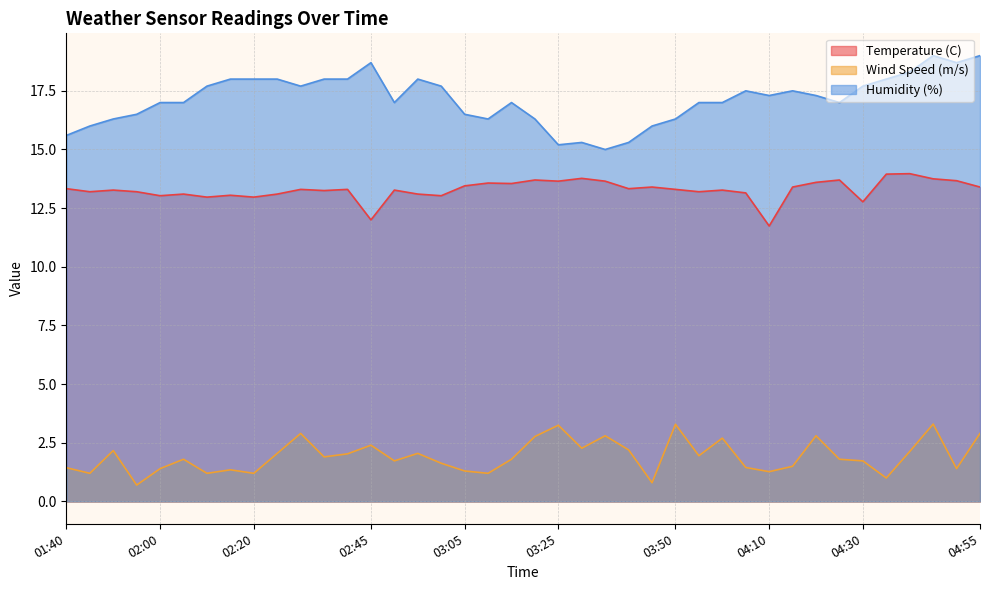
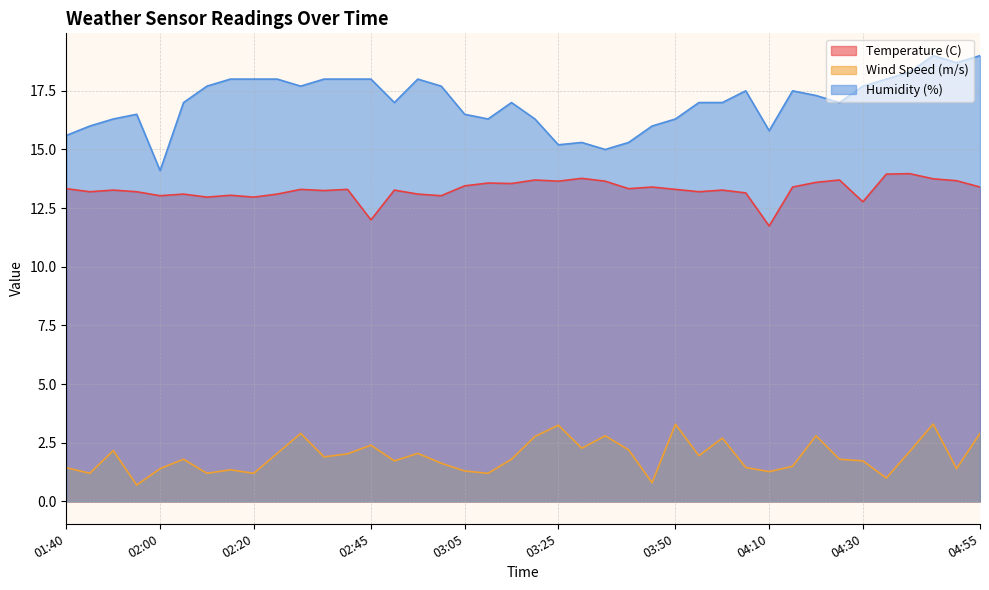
Humidity (%), 02:00: 17.0 -> 14.1
Humidity (%), 02:45: 18.7 -> 18.0
Humidity (%), 04:10: 17.3 -> 15.8
